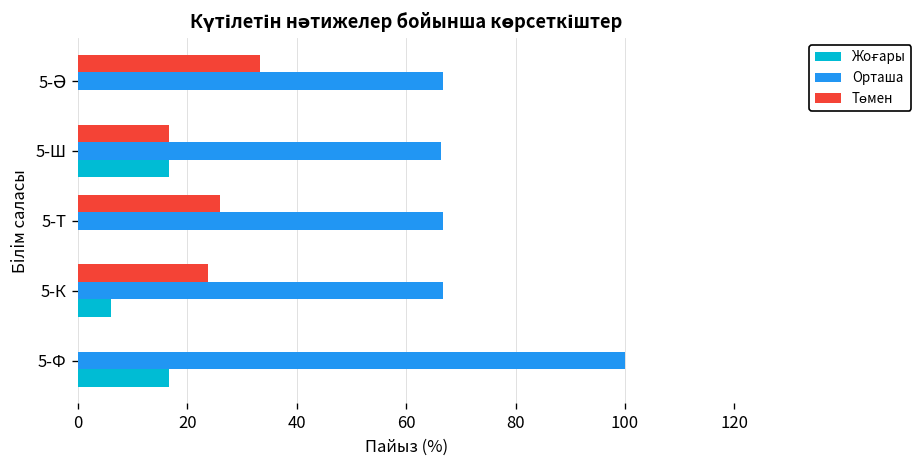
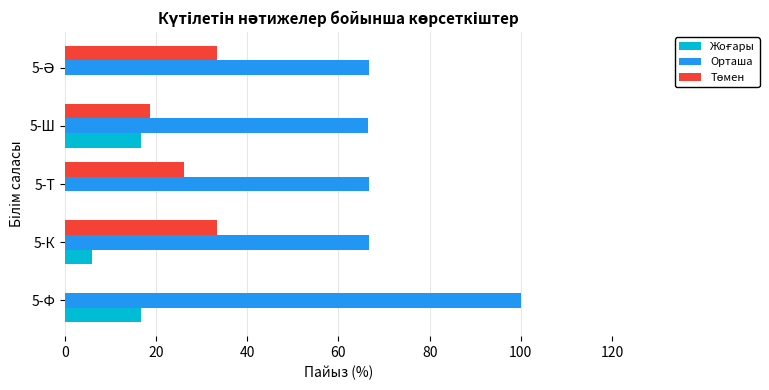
Төмен, 5-Ш: 17 -> 19
Төмен, 5-К: 24 -> 33
